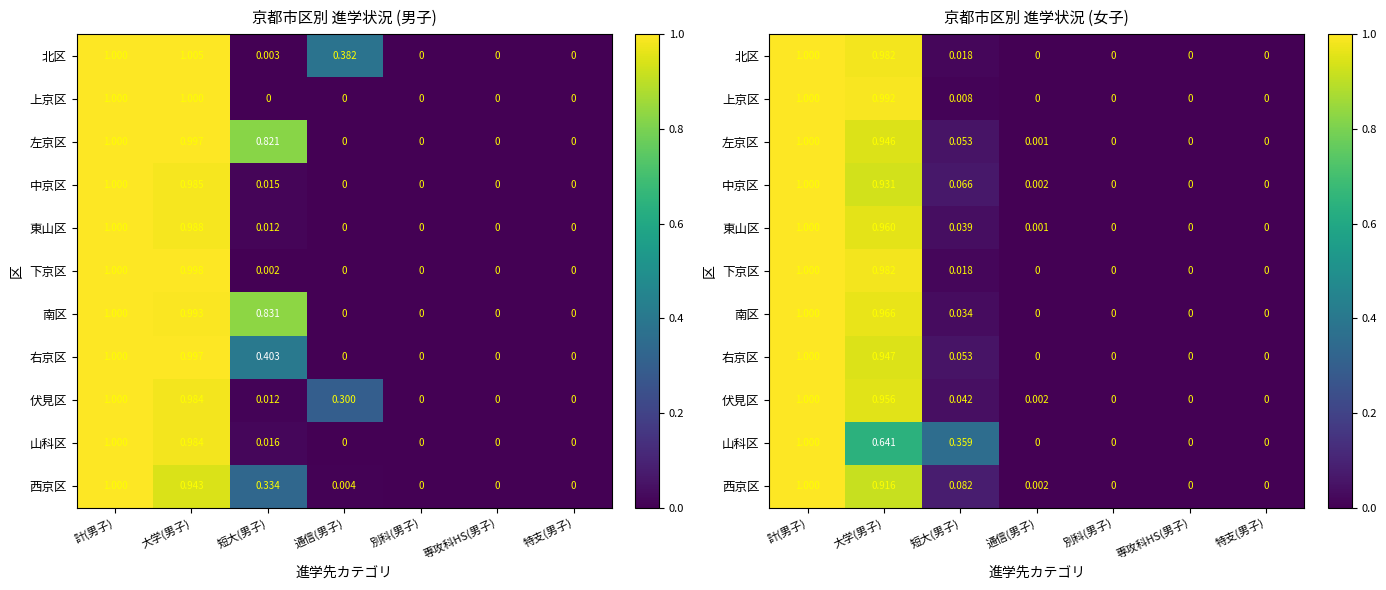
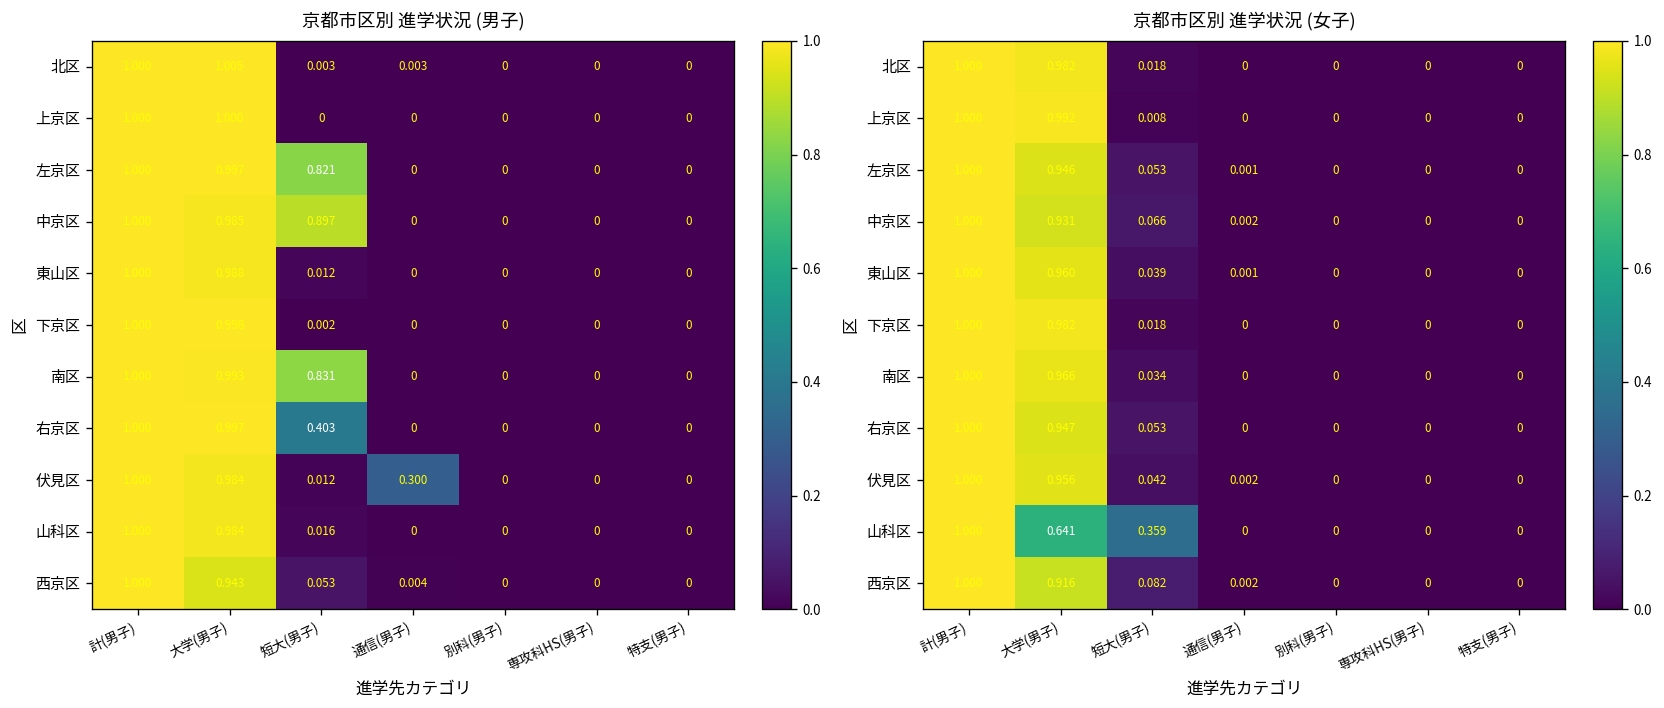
京都市区別 進学状況 (男子), 北区, 通信(男子): 0.382 -> 0.003
京都市区別 進学状況 (男子), 中京区, 短大(男子): 0.015 -> 0.897
京都市区別 進学状況 (男子), 西京区, 短大(男子): 0.334 -> 0.053
